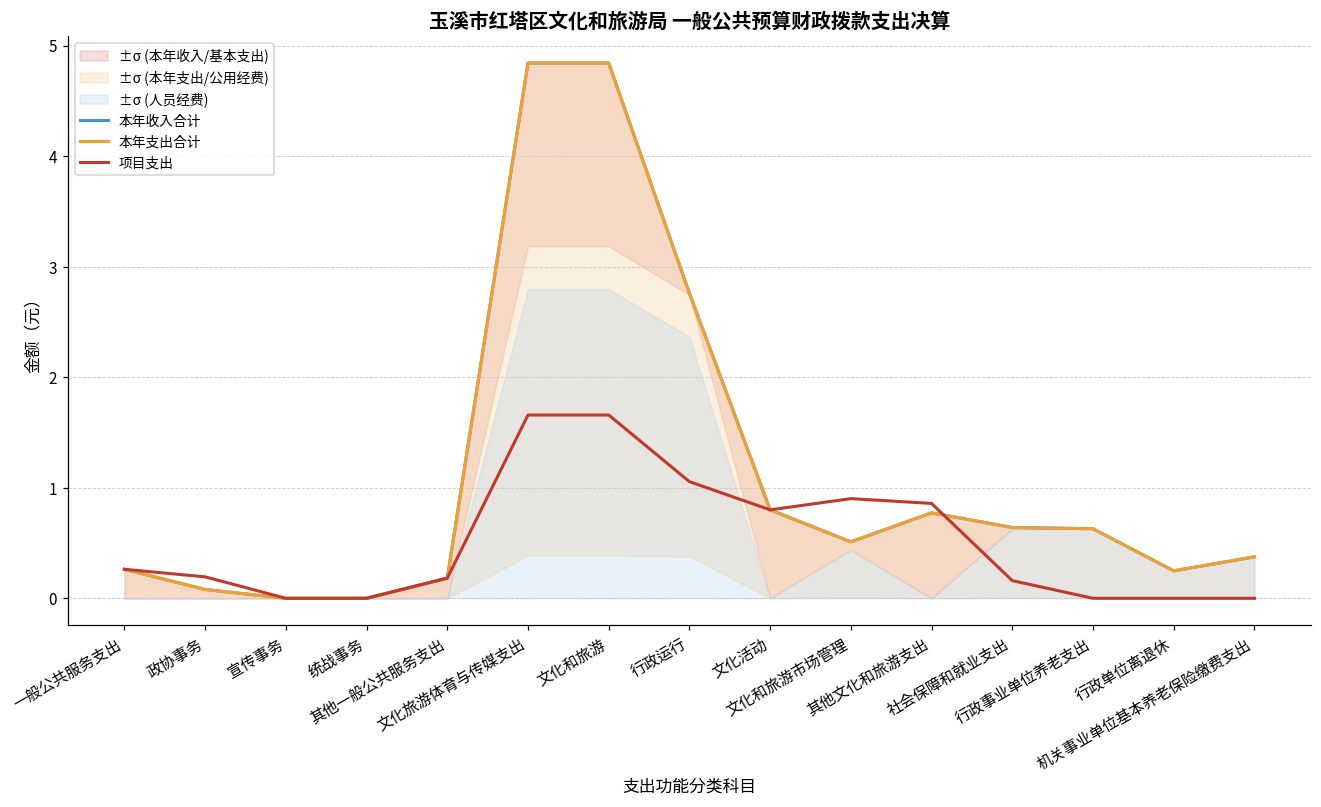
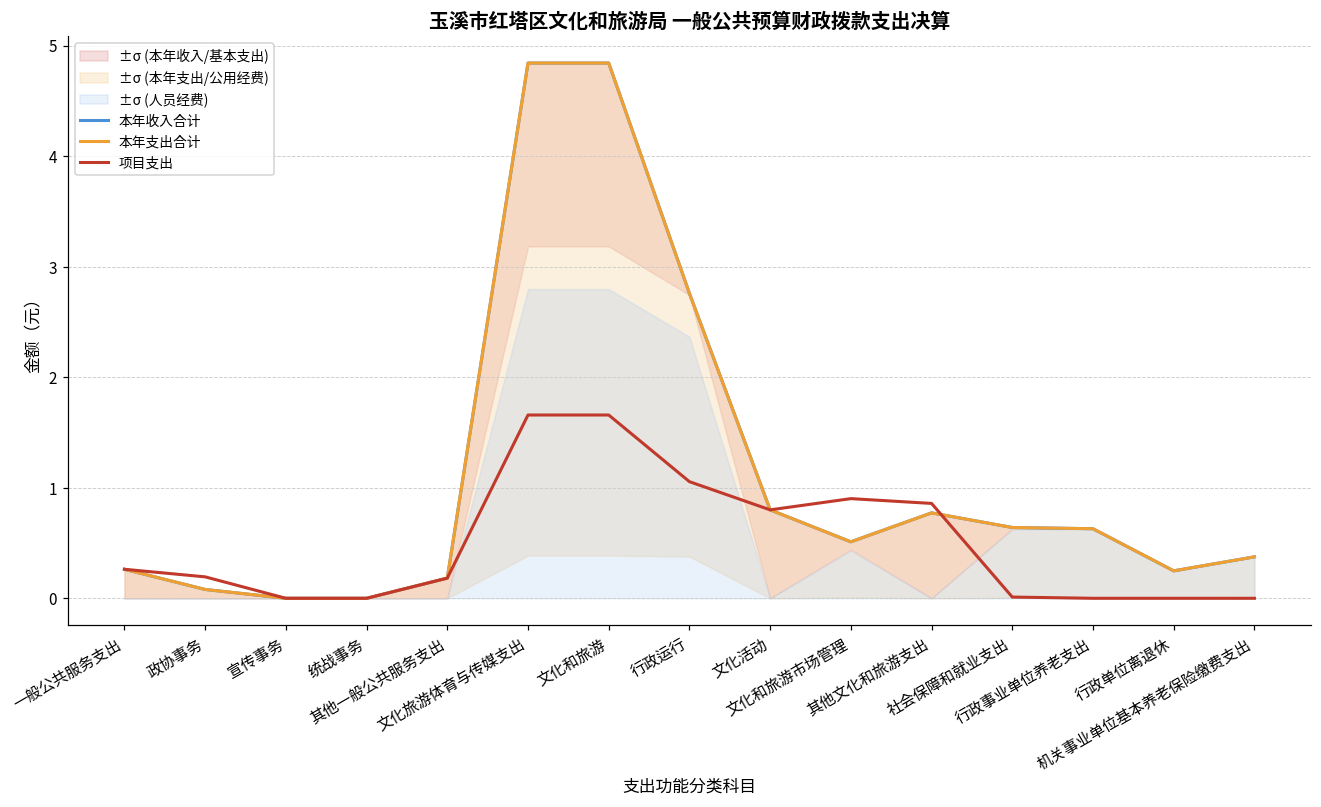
项目支出, 社会保障和就业支出: 0.16 -> 0.01
